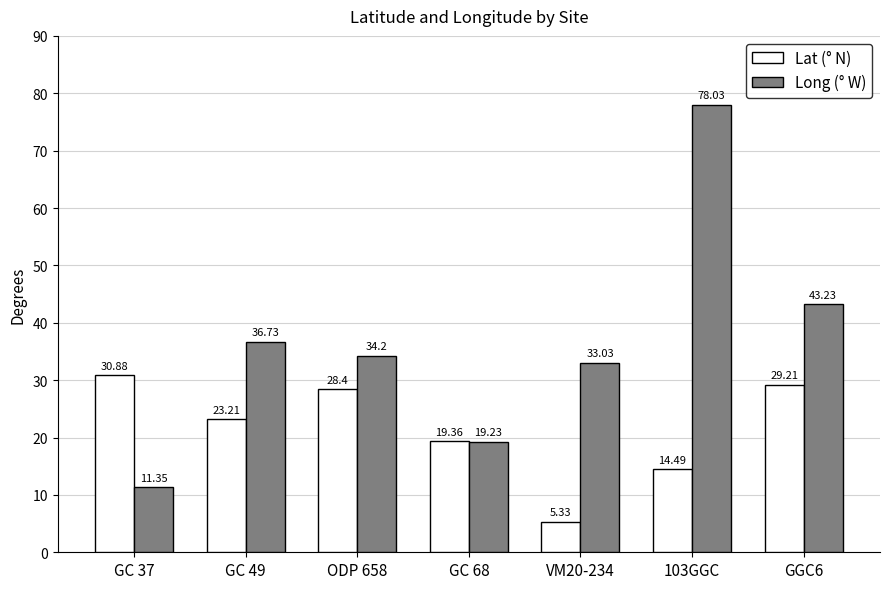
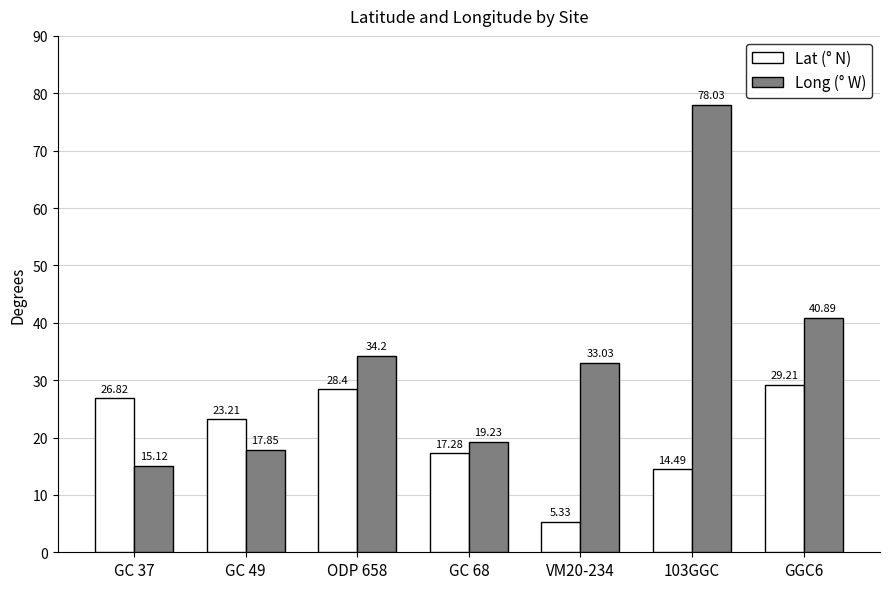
Lat (° N), GC 37: 30.88 -> 26.82
Long (° W), GC 37: 11.35 -> 15.12
Long (° W), GC 49: 36.73 -> 17.85
Lat (° N), GC 68: 19.36 -> 17.28
Long (° W), GGC6: 43.23 -> 40.89
